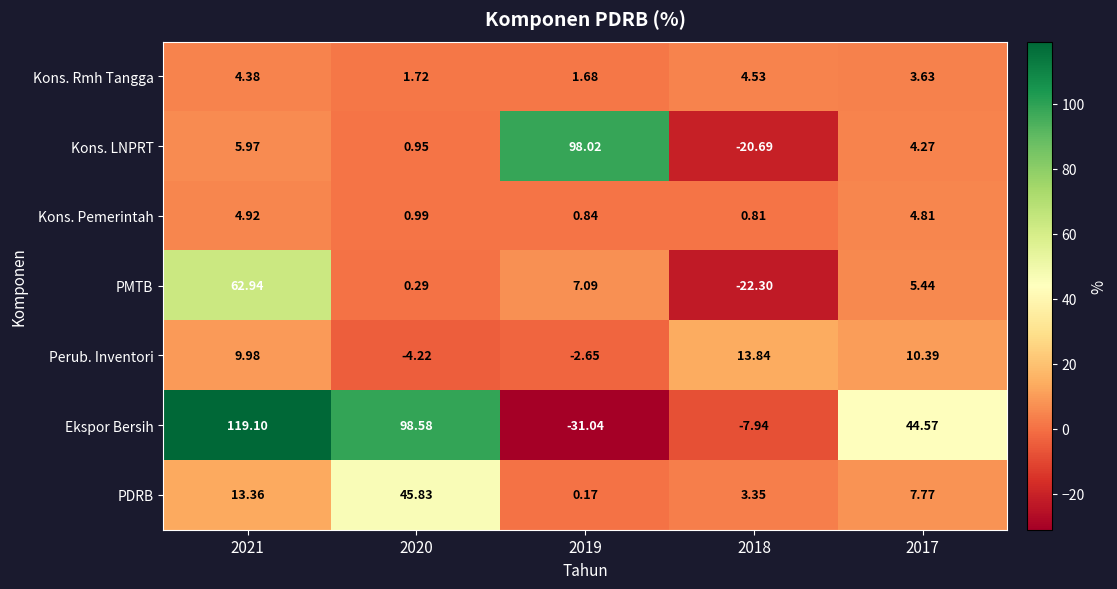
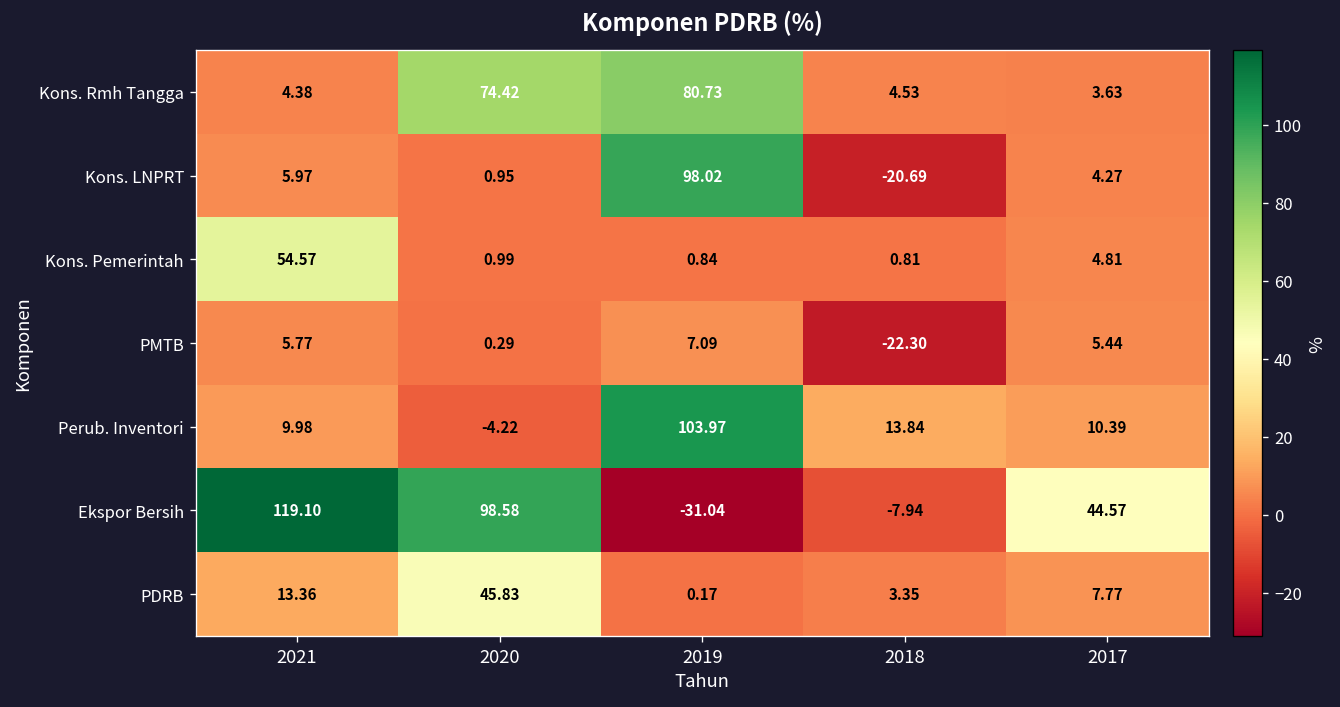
Kons. Rmh Tangga, 2020: 1.72 -> 74.42
Kons. Rmh Tangga, 2019: 1.68 -> 80.73
Kons. Pemerintah, 2021: 4.92 -> 54.57
PMTB, 2021: 62.94 -> 5.77
Perub. Inventori, 2019: -2.65 -> 103.97
